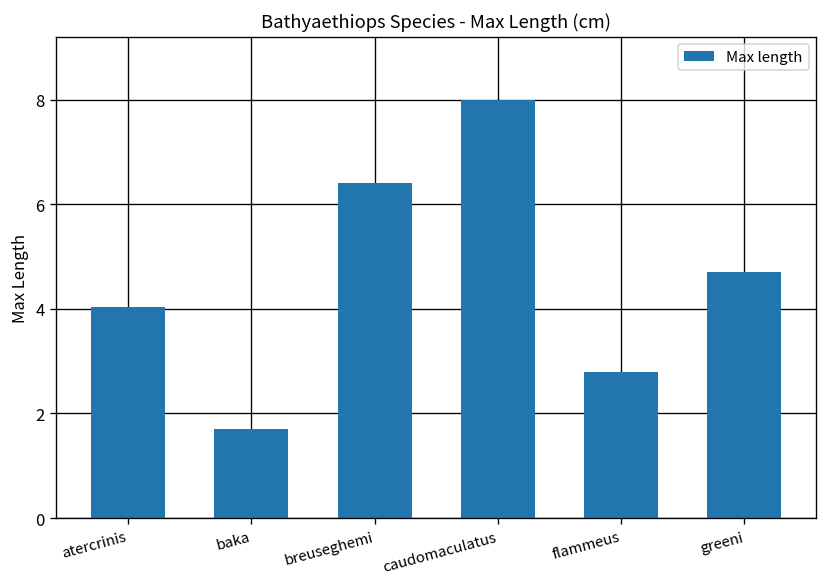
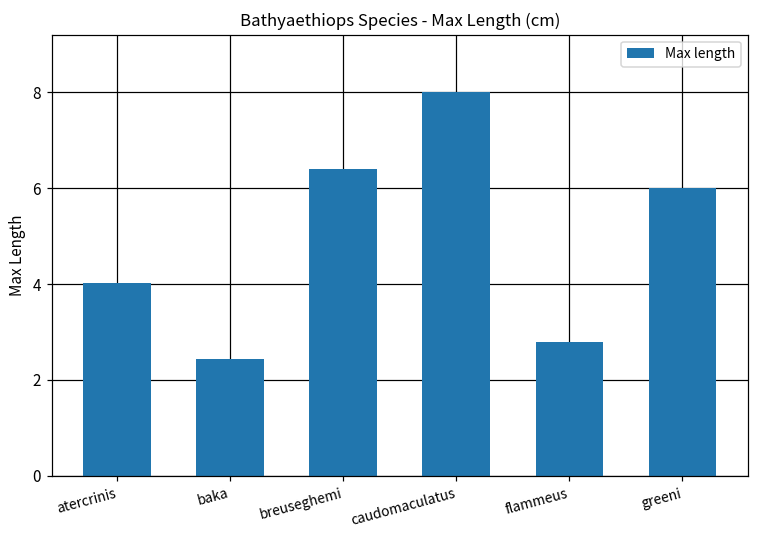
baka: 1.7 -> 2.4
greeni: 4.7 -> 6.0
